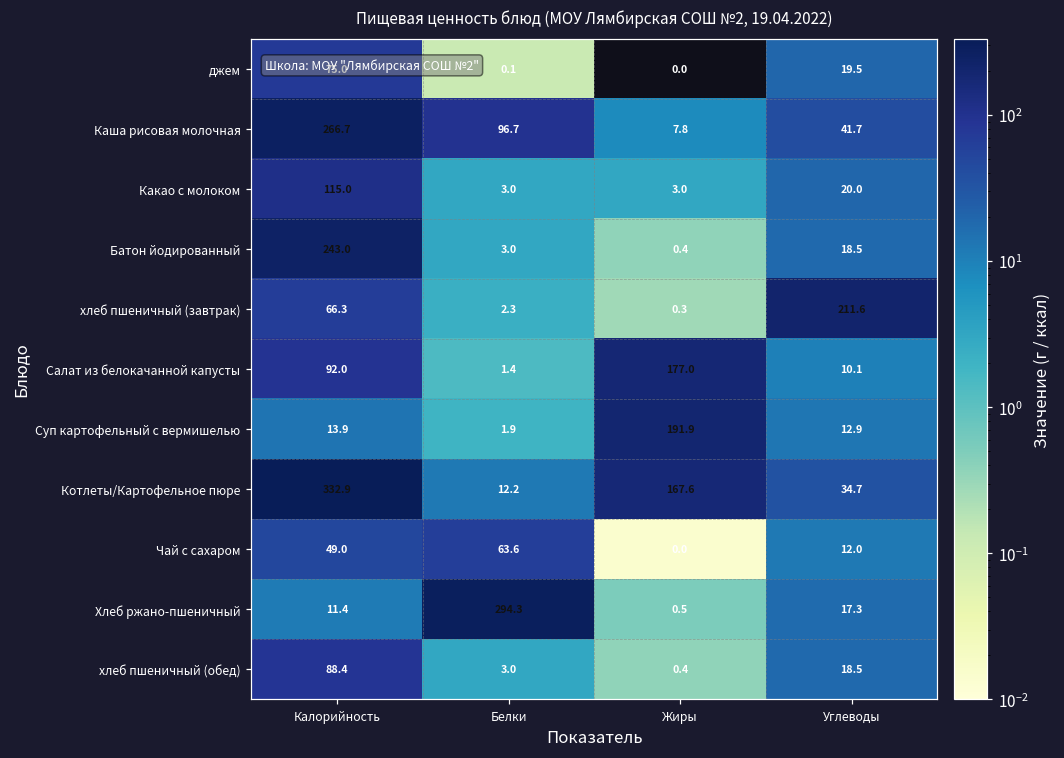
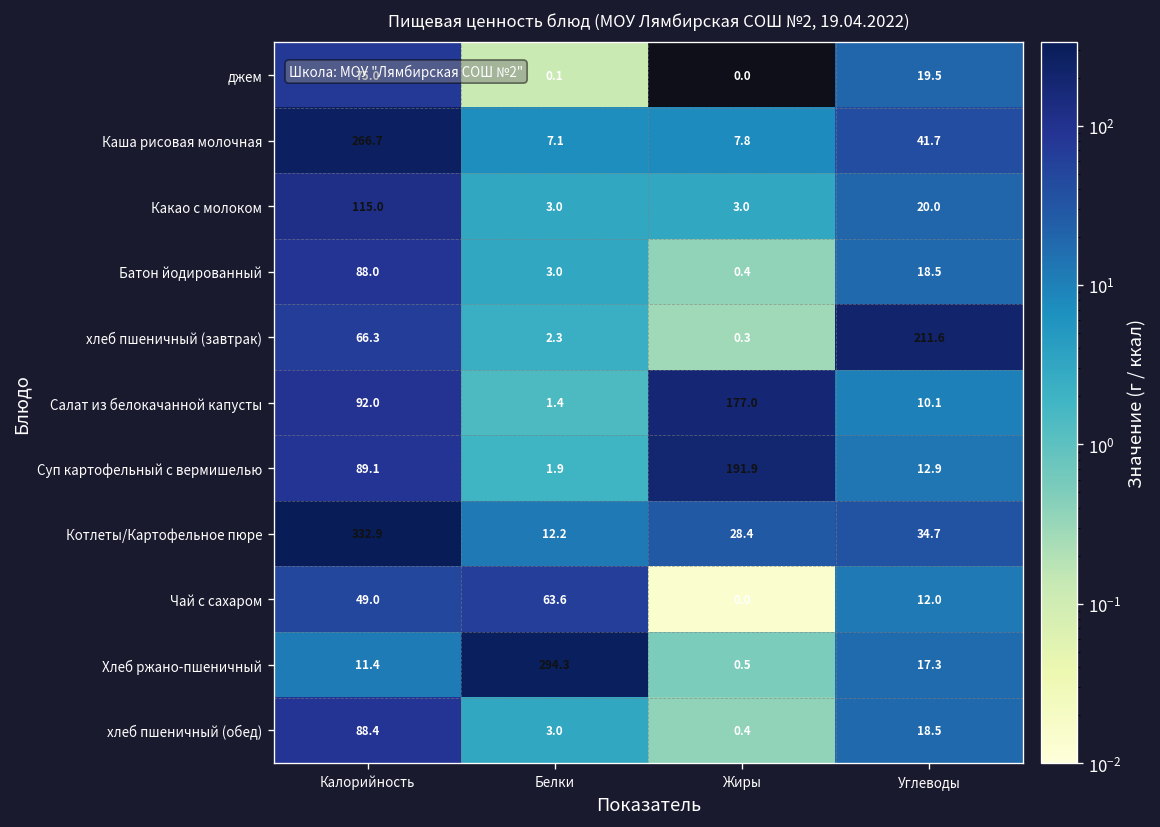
Каша рисовая молочная, Белки: 96.7 -> 7.1
Батон йодированный, Калорийность: 243.0 -> 88.0
Суп картофельный с вермишелью, Калорийность: 13.9 -> 89.1
Котлеты/Картофельное пюре, Жиры: 167.6 -> 28.4
